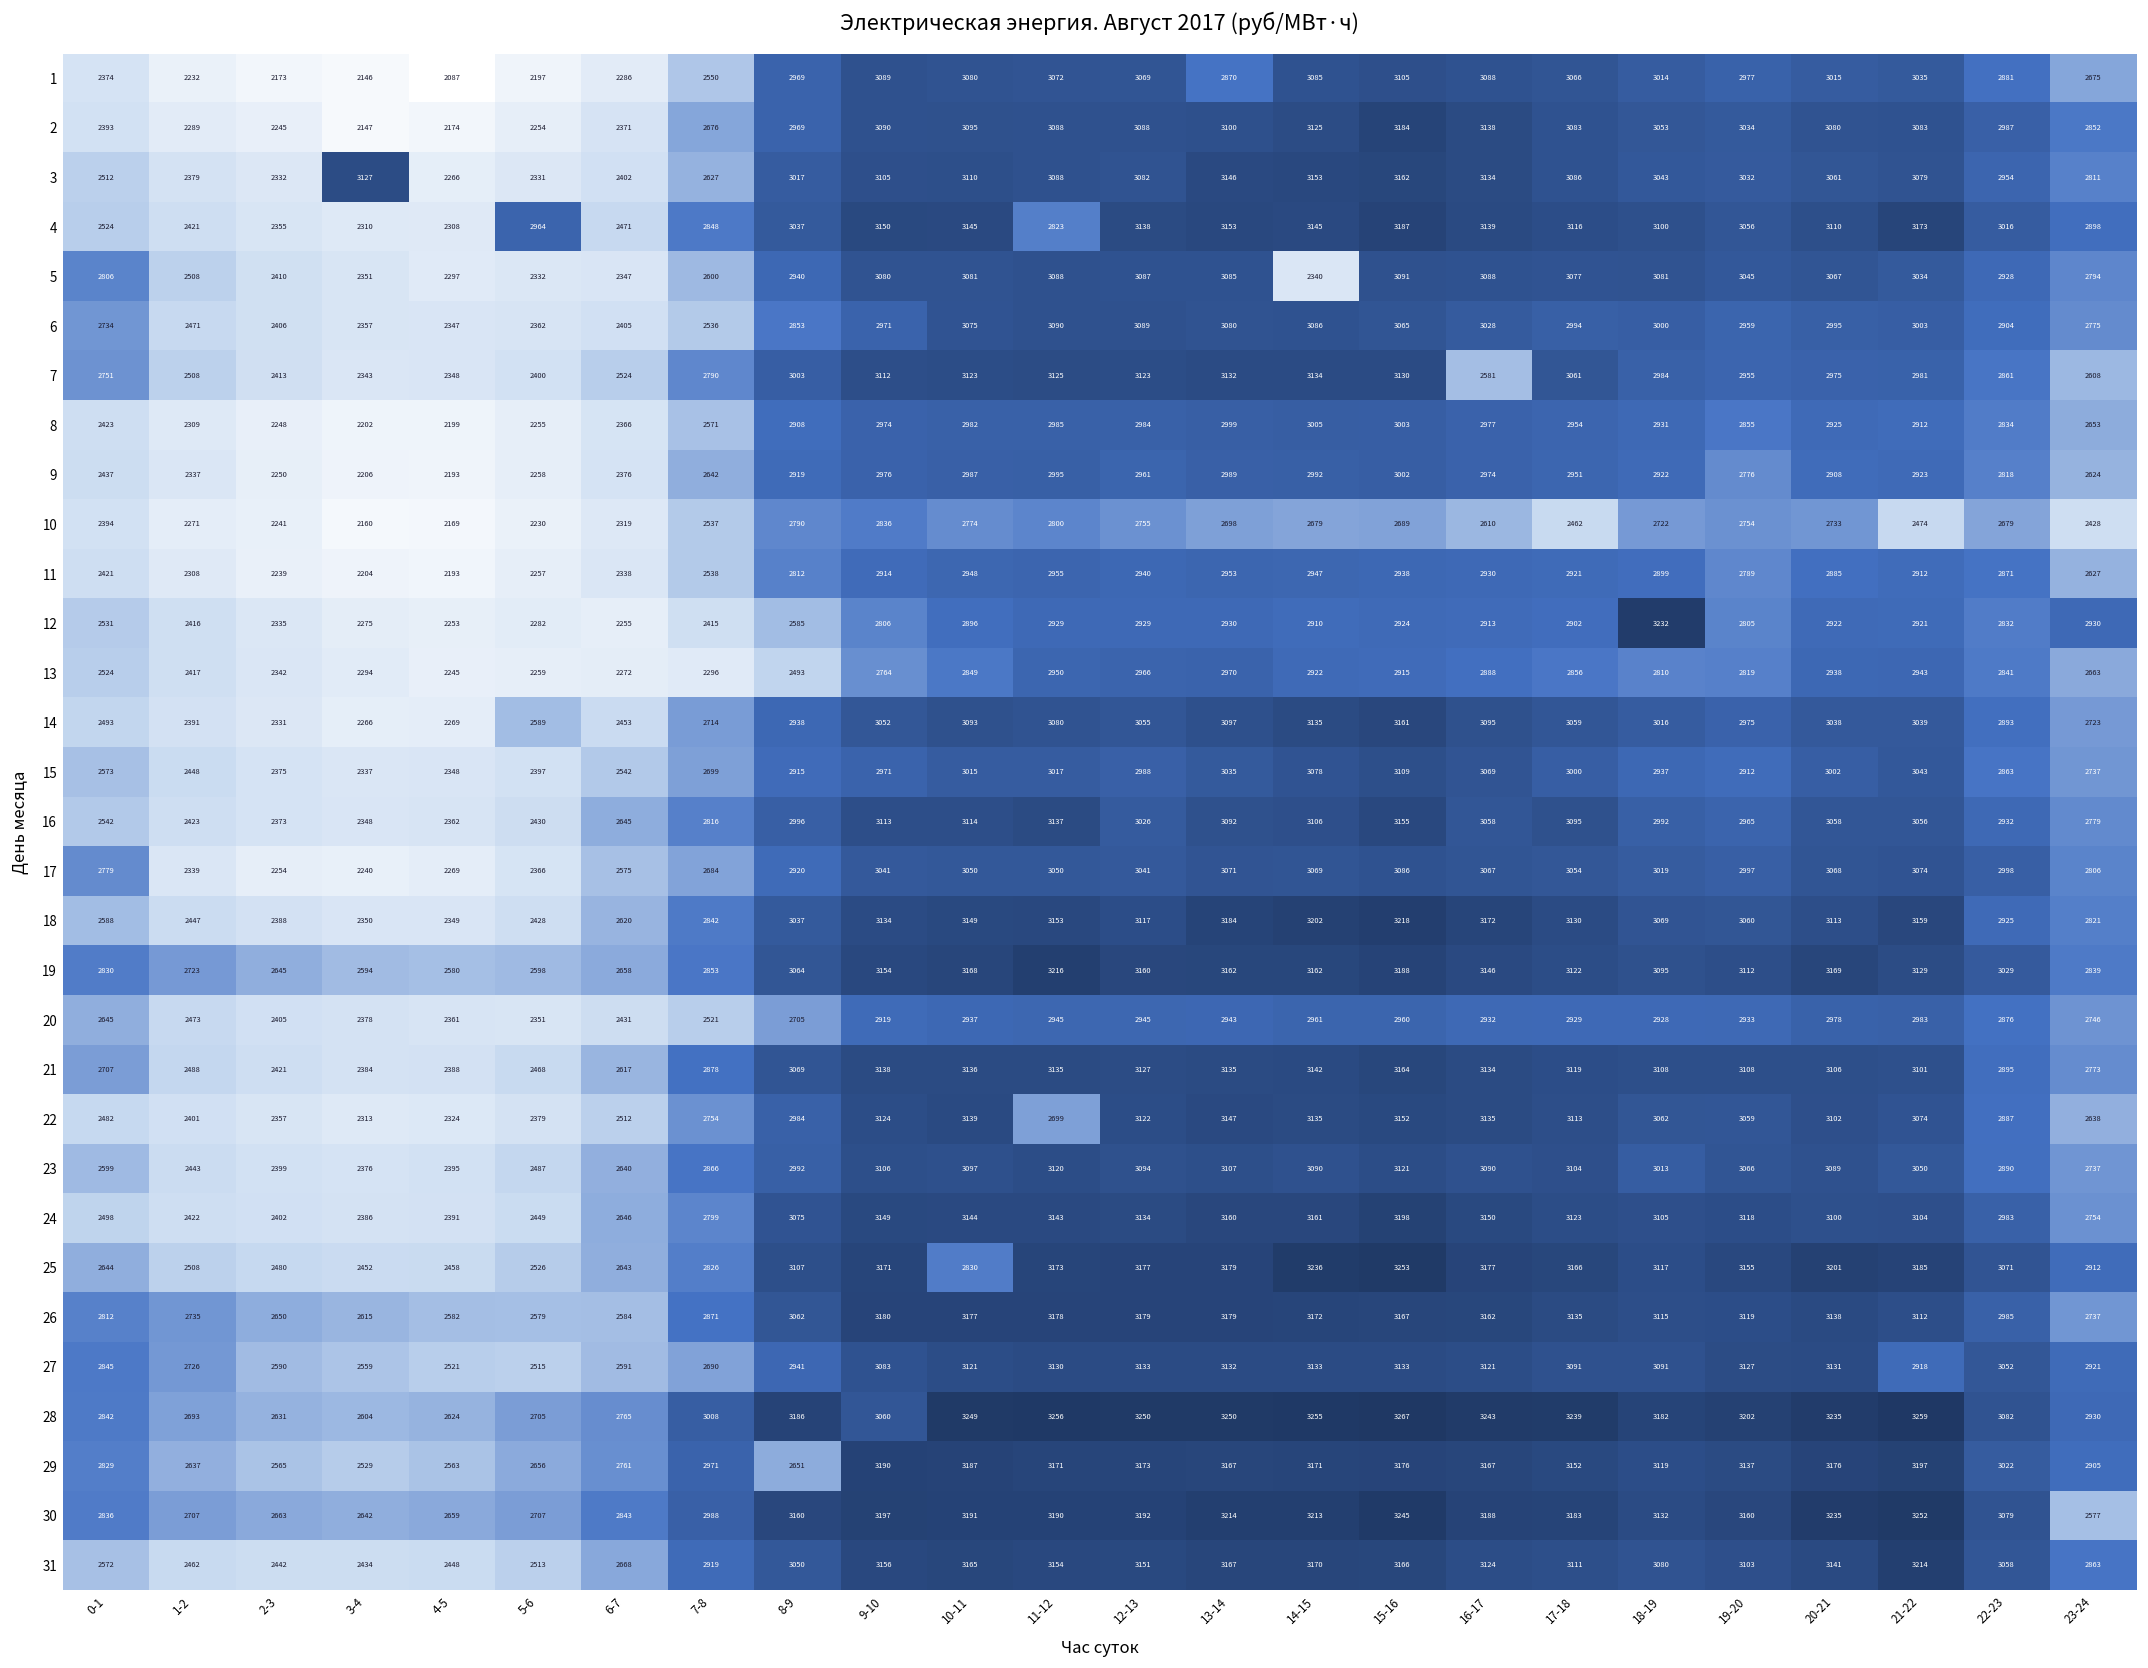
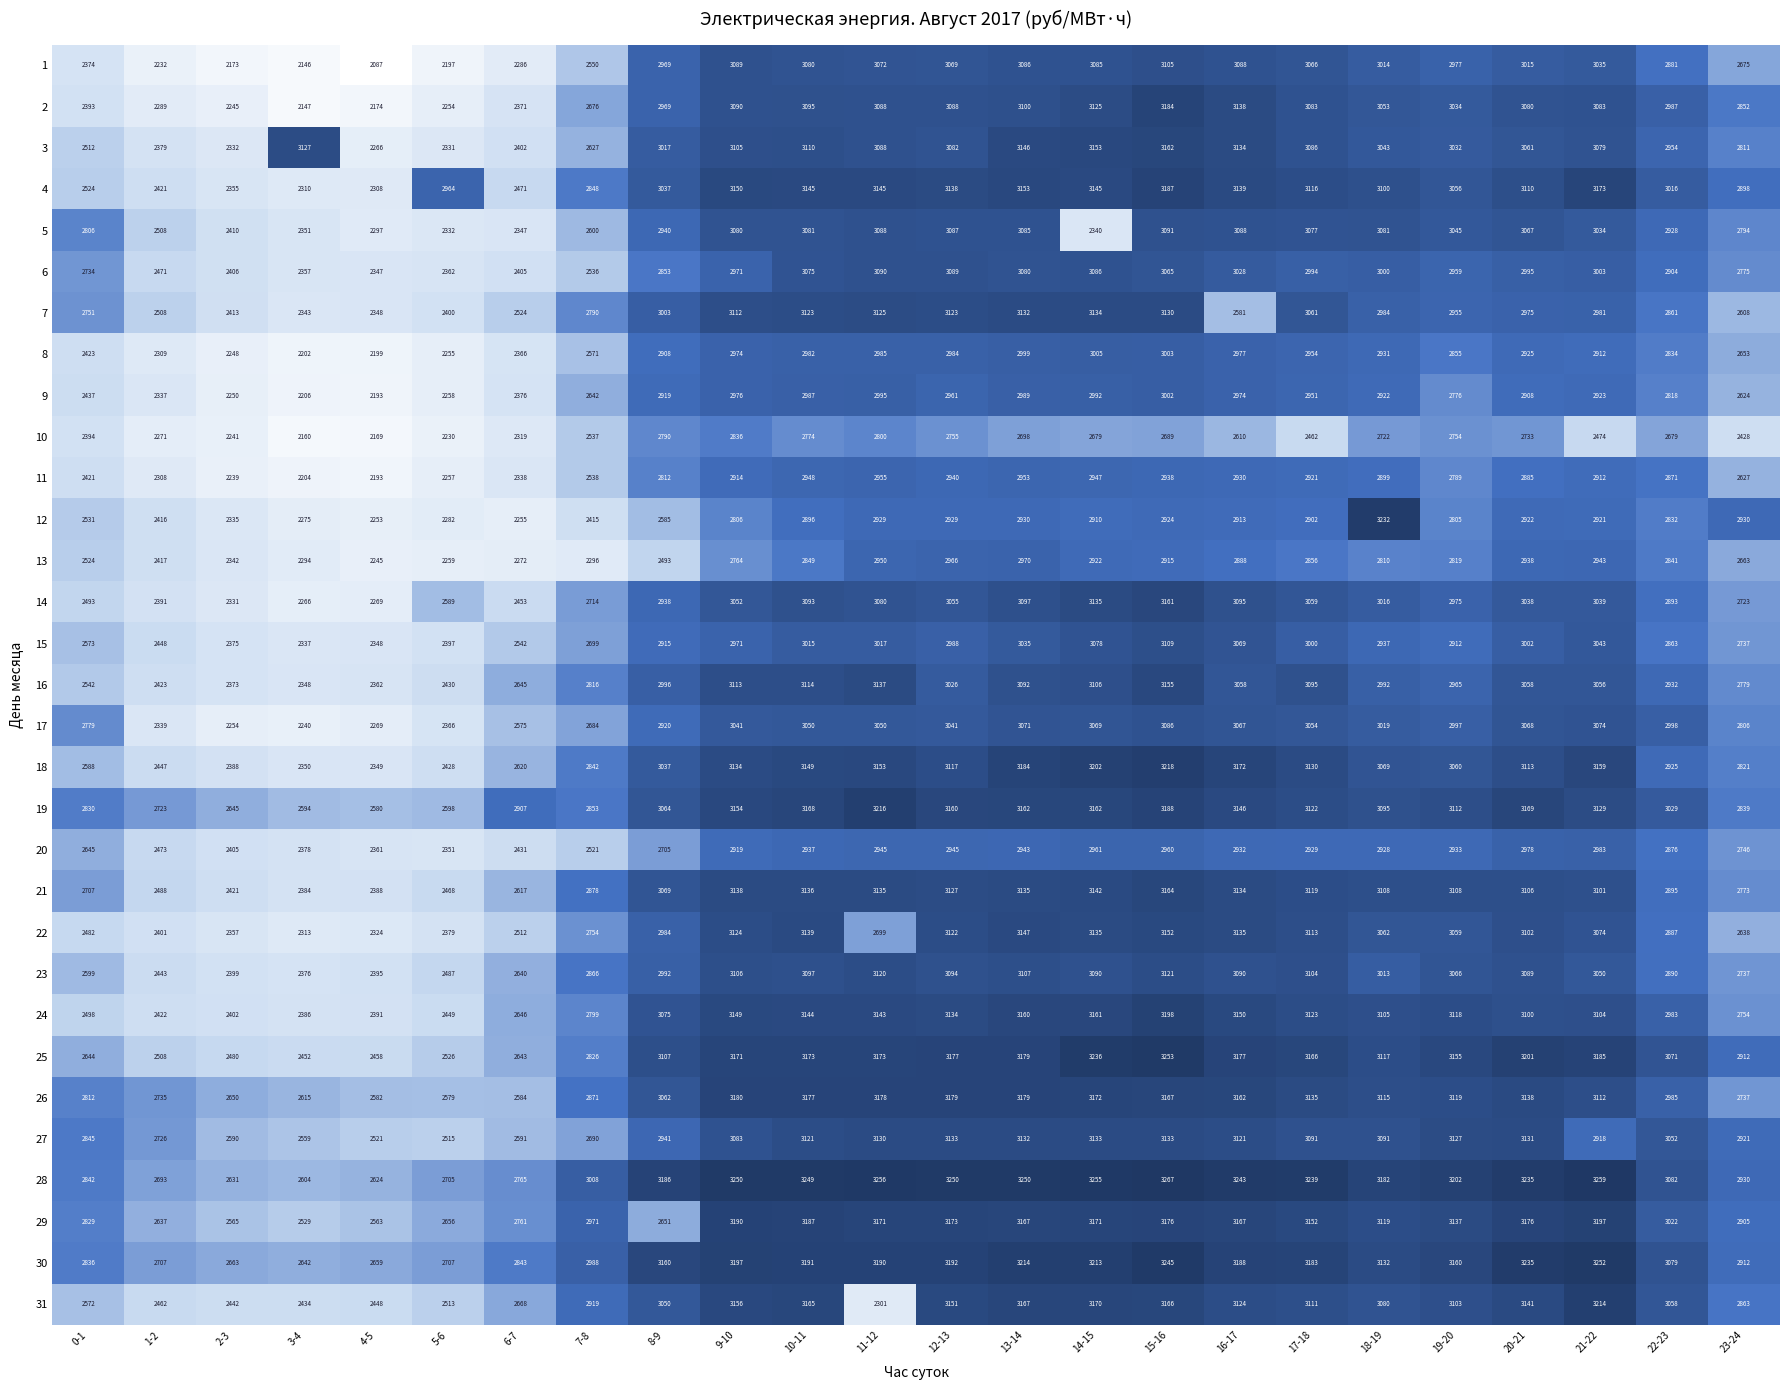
1, 13-14: 2870 -> 3086
4, 11-12: 2823 -> 3145
19, 6-7: 2658 -> 2907
25, 10-11: 2830 -> 3173
28, 9-10: 3060 -> 3250
30, 23-24: 2577 -> 2912
31, 11-12: 3154 -> 2301
